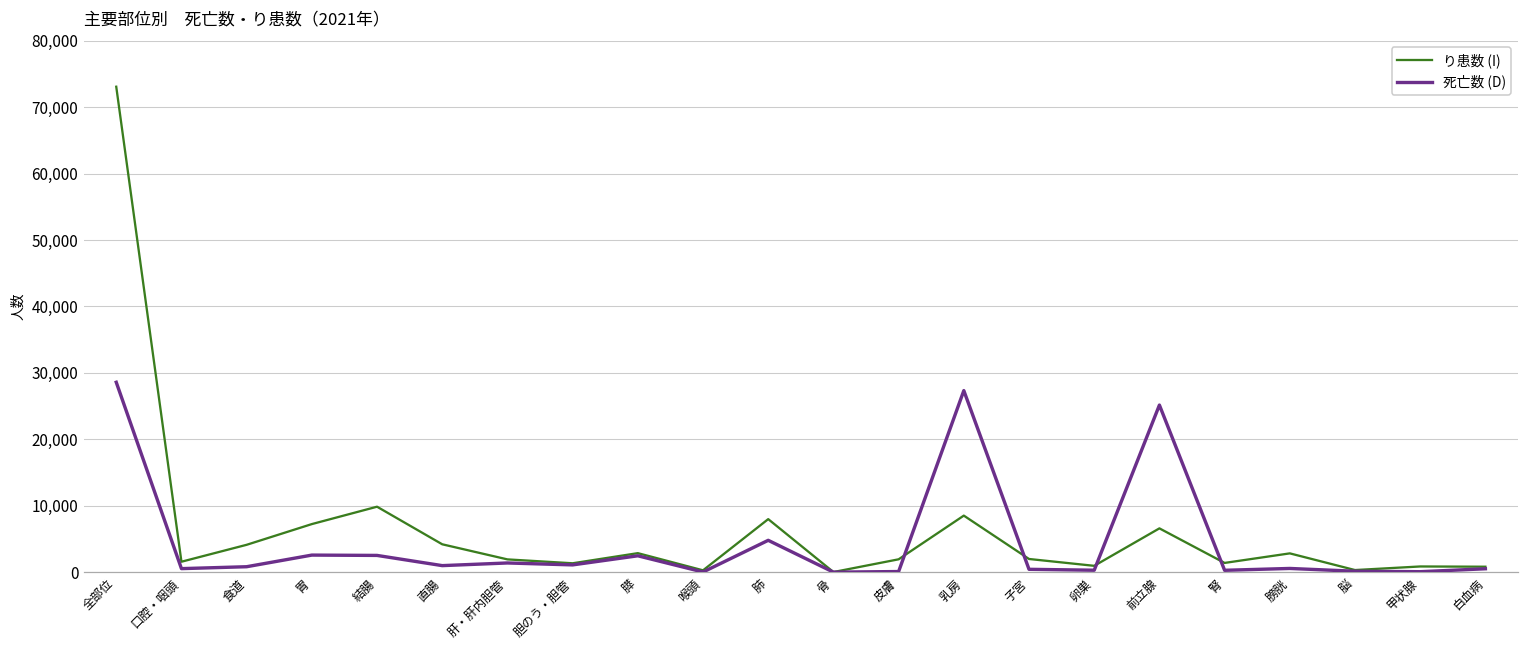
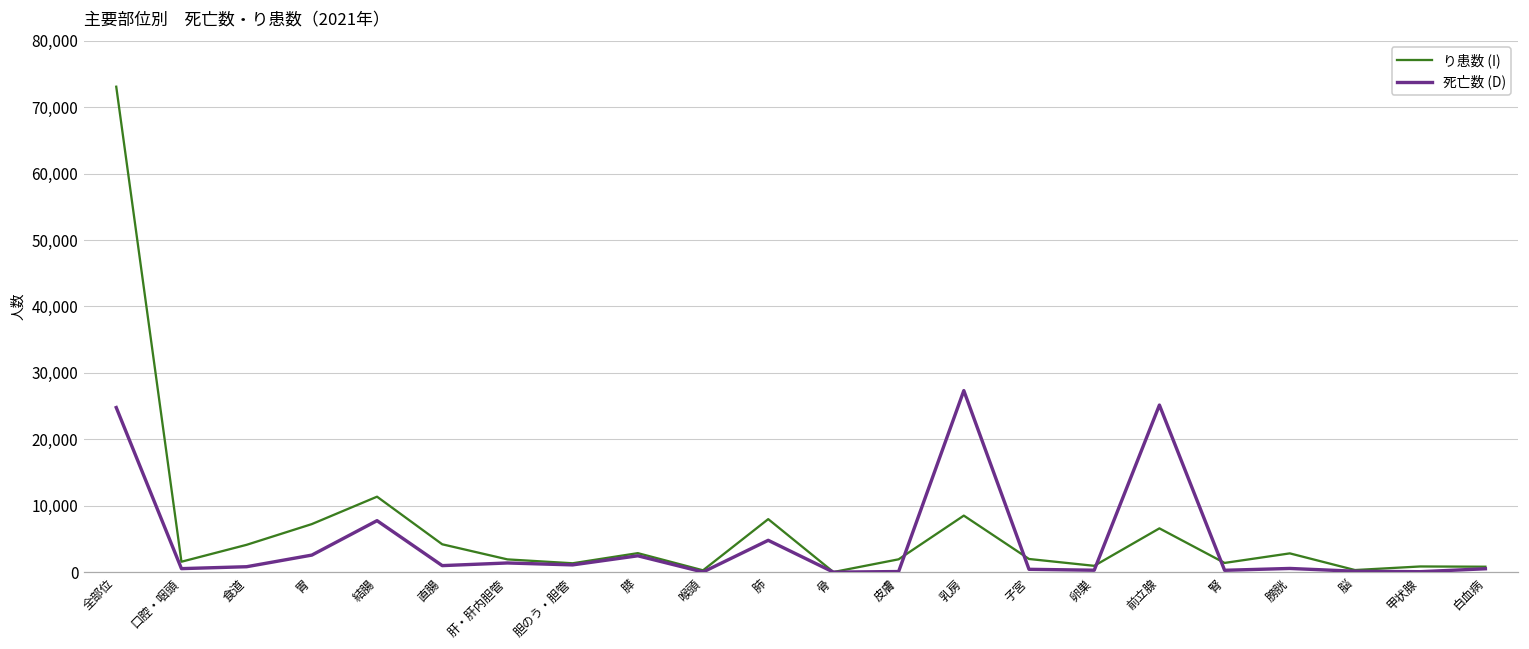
死亡数 (D), 全部位: 29,000 -> 25,000
り患数 (I), 結腸: 10,000 -> 11,000
死亡数 (D), 結腸: 3,000 -> 8,000
